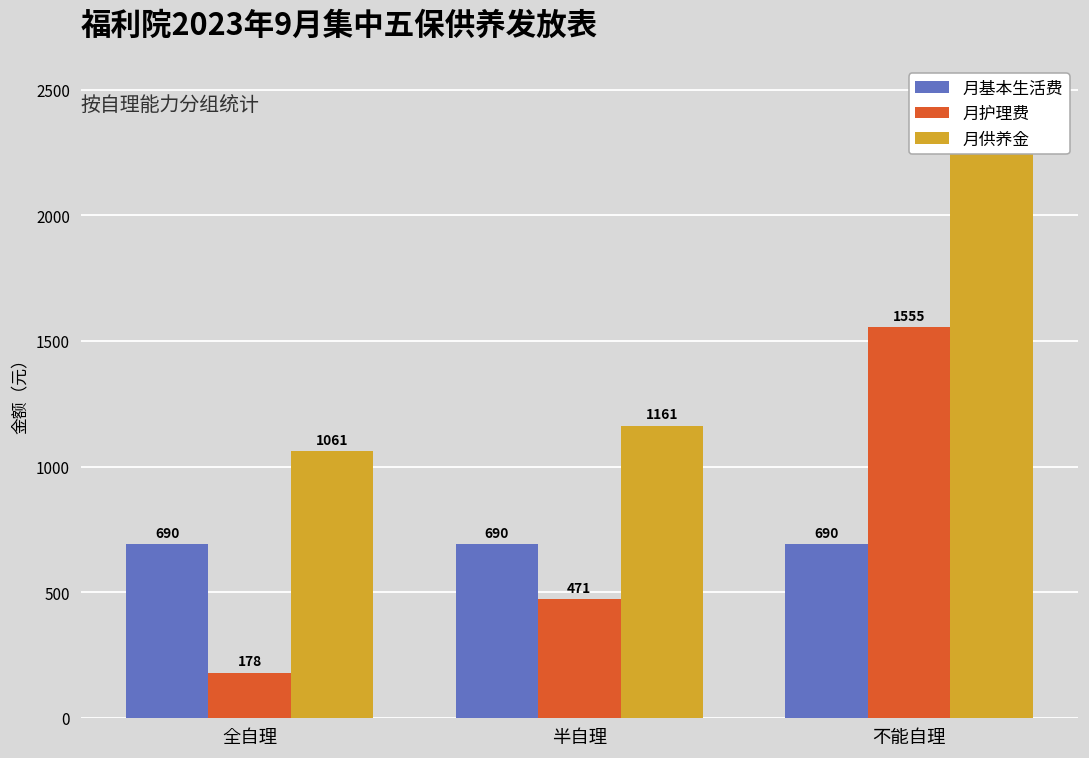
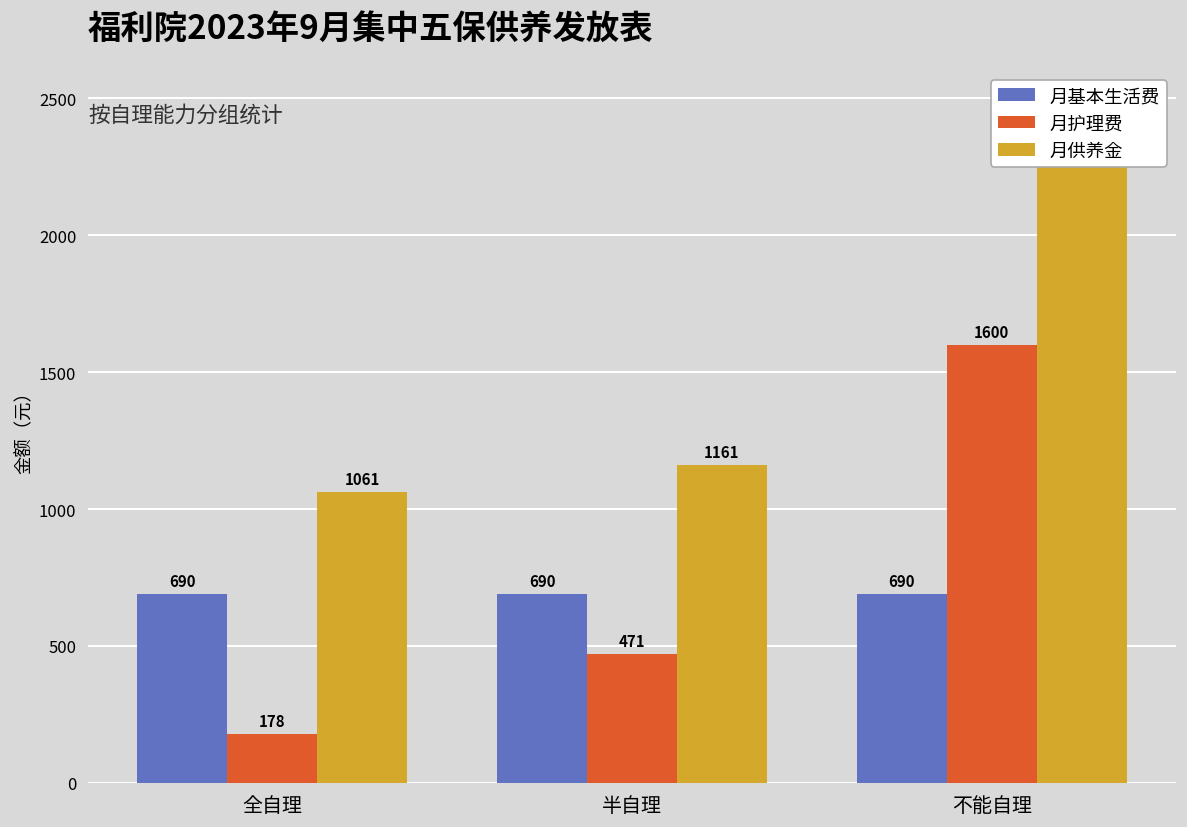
月护理费, 不能自理: 1555 -> 1600
